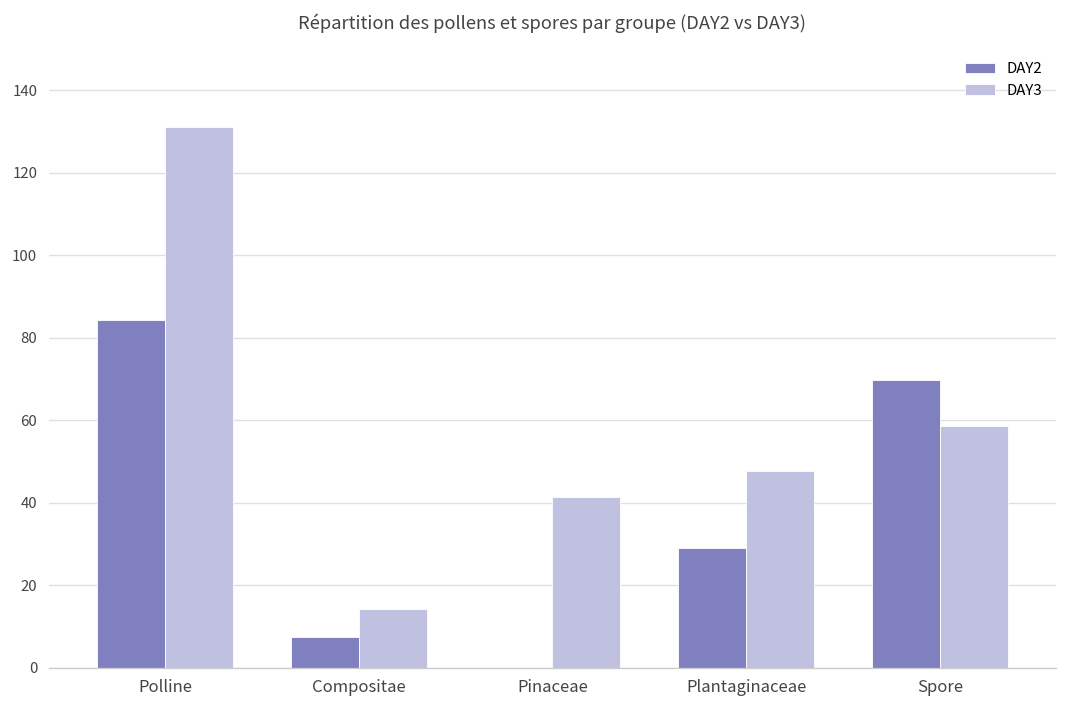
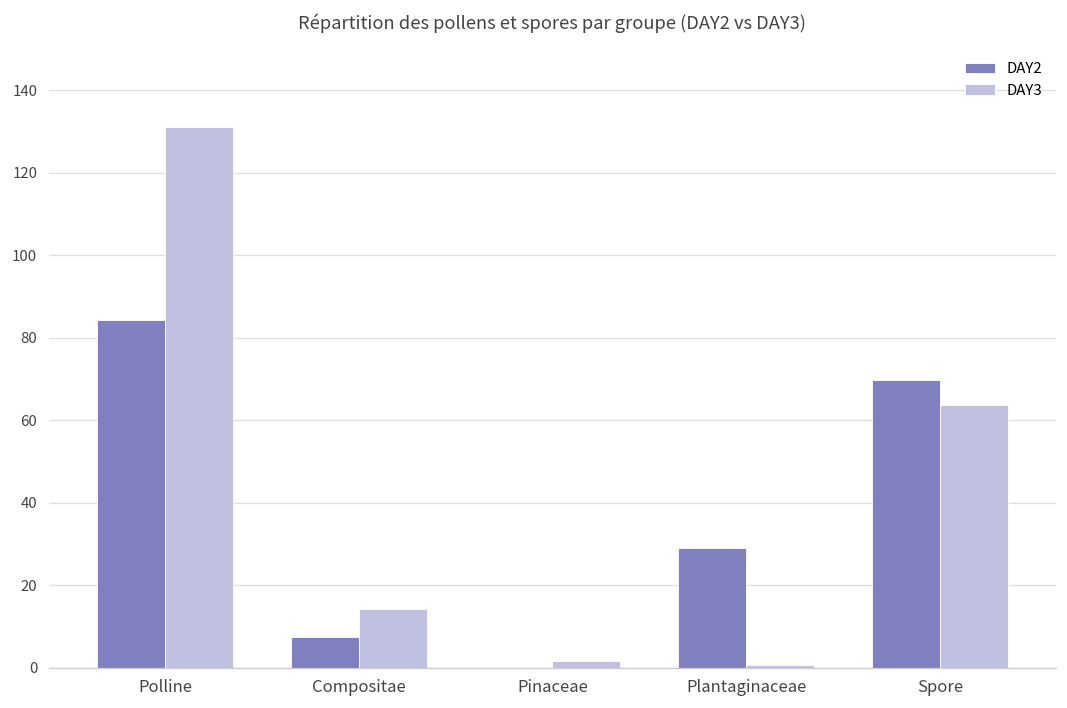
DAY3, Pinaceae: 41 -> 1
DAY3, Plantaginaceae: 48 -> 1
DAY3, Spore: 59 -> 64
